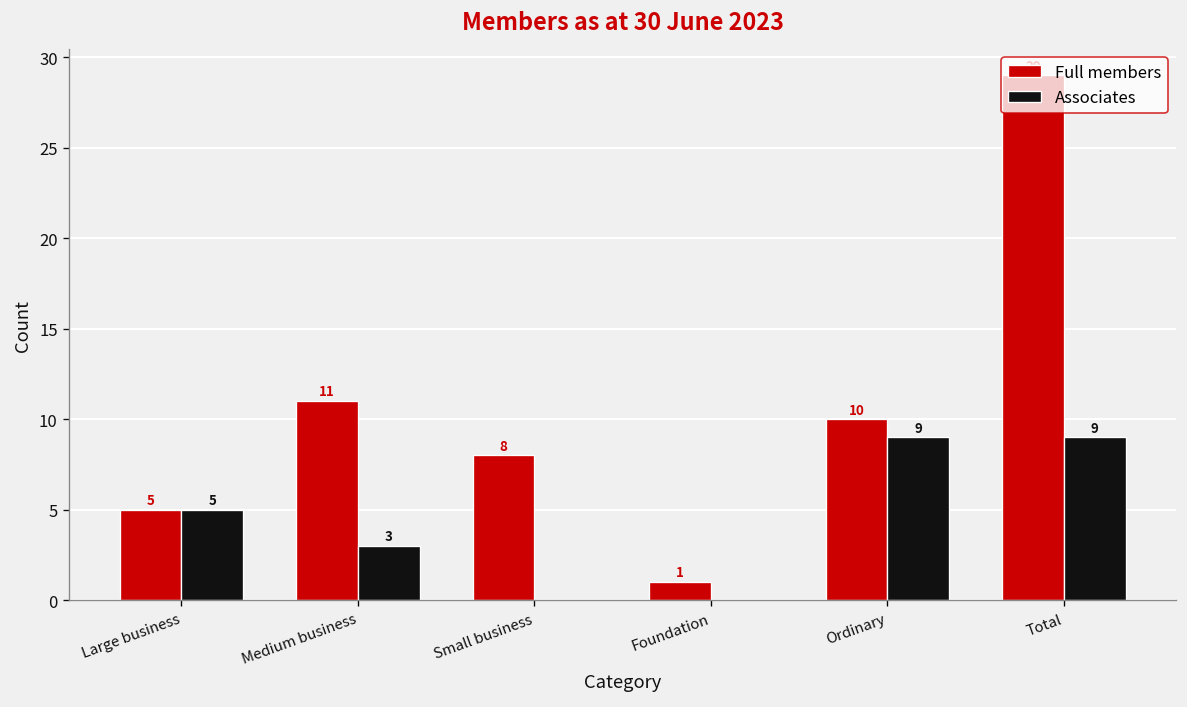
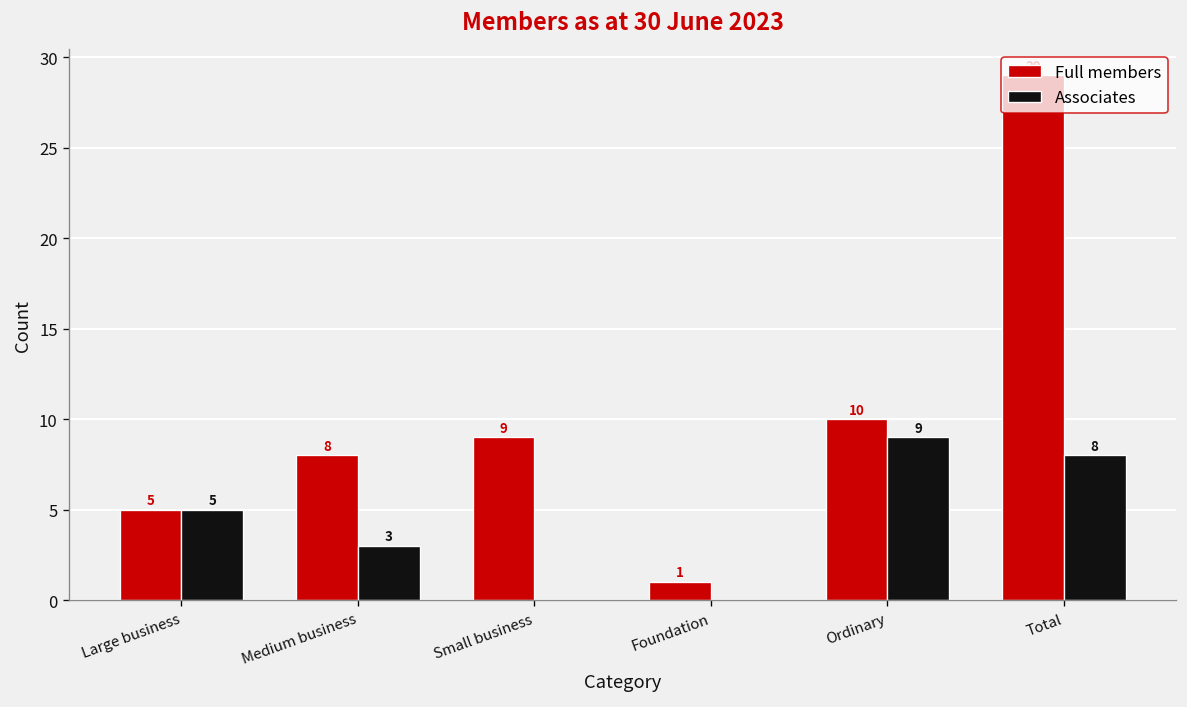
Full members, Medium business: 11 -> 8
Full members, Small business: 8 -> 9
Associates, Total: 9 -> 8
